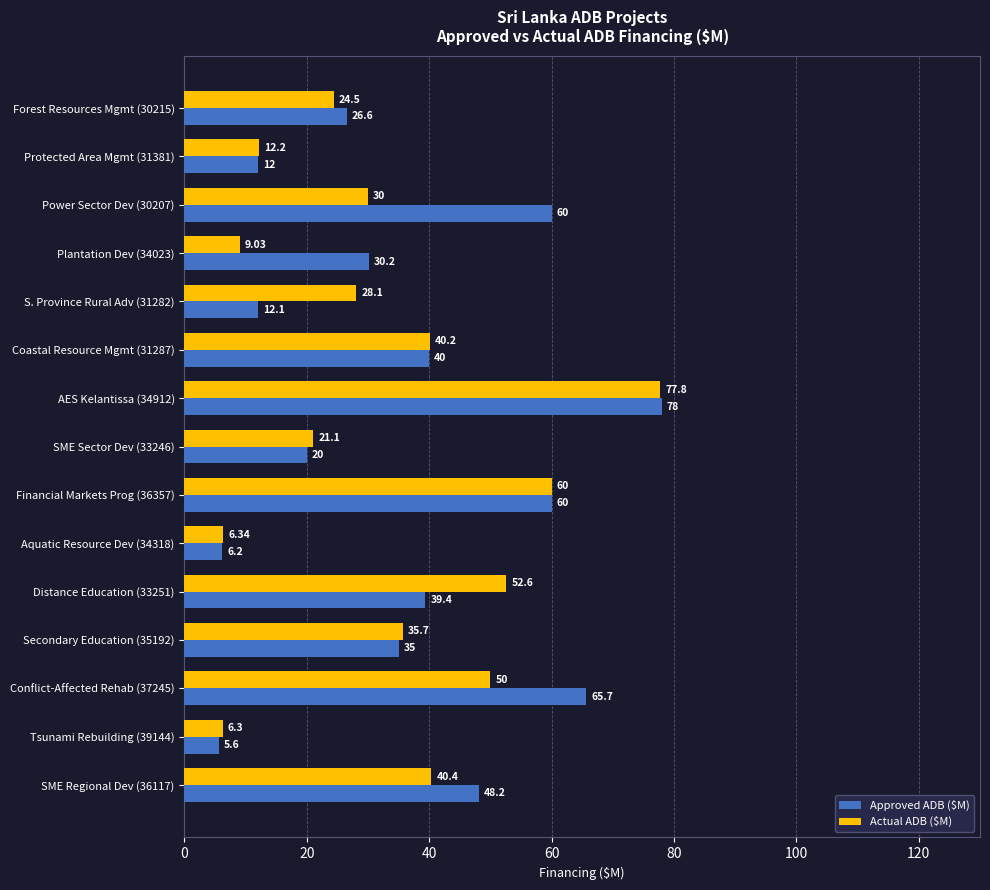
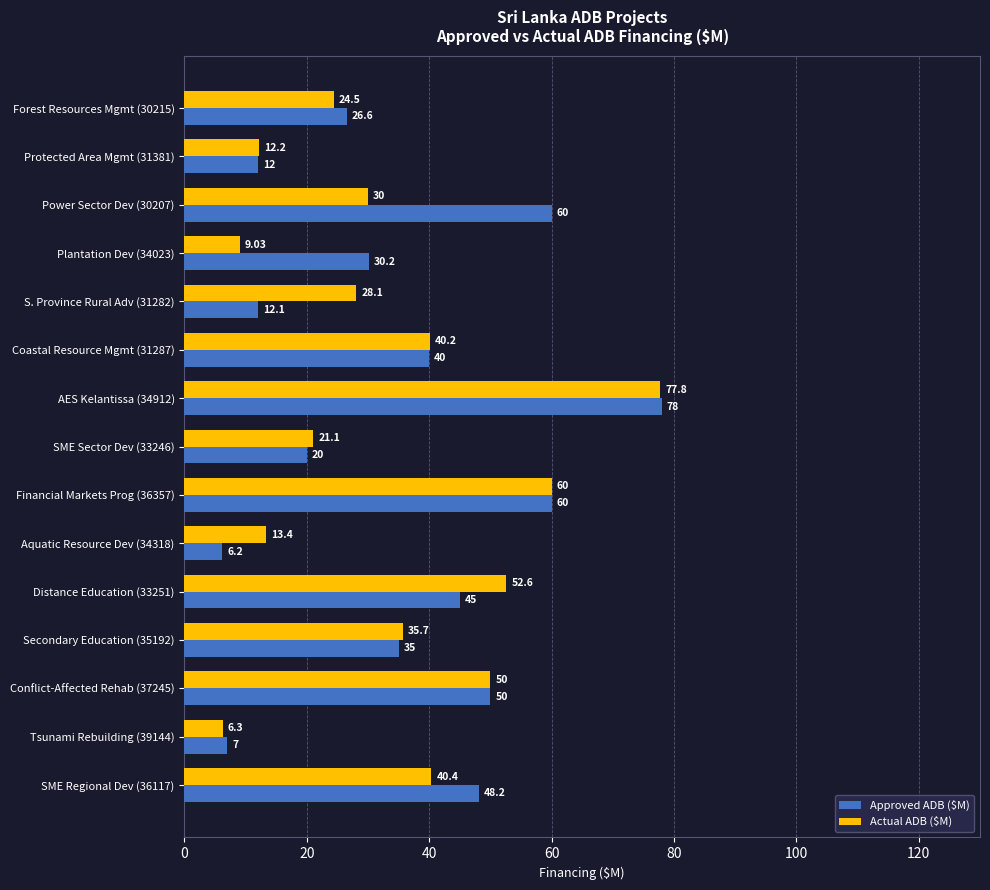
Actual ADB ($M), Aquatic Resource Dev (34318): 6.34 -> 13.4
Approved ADB ($M), Distance Education (33251): 39.4 -> 45
Approved ADB ($M), Conflict-Affected Rehab (37245): 65.7 -> 50
Approved ADB ($M), Tsunami Rebuilding (39144): 5.6 -> 7
